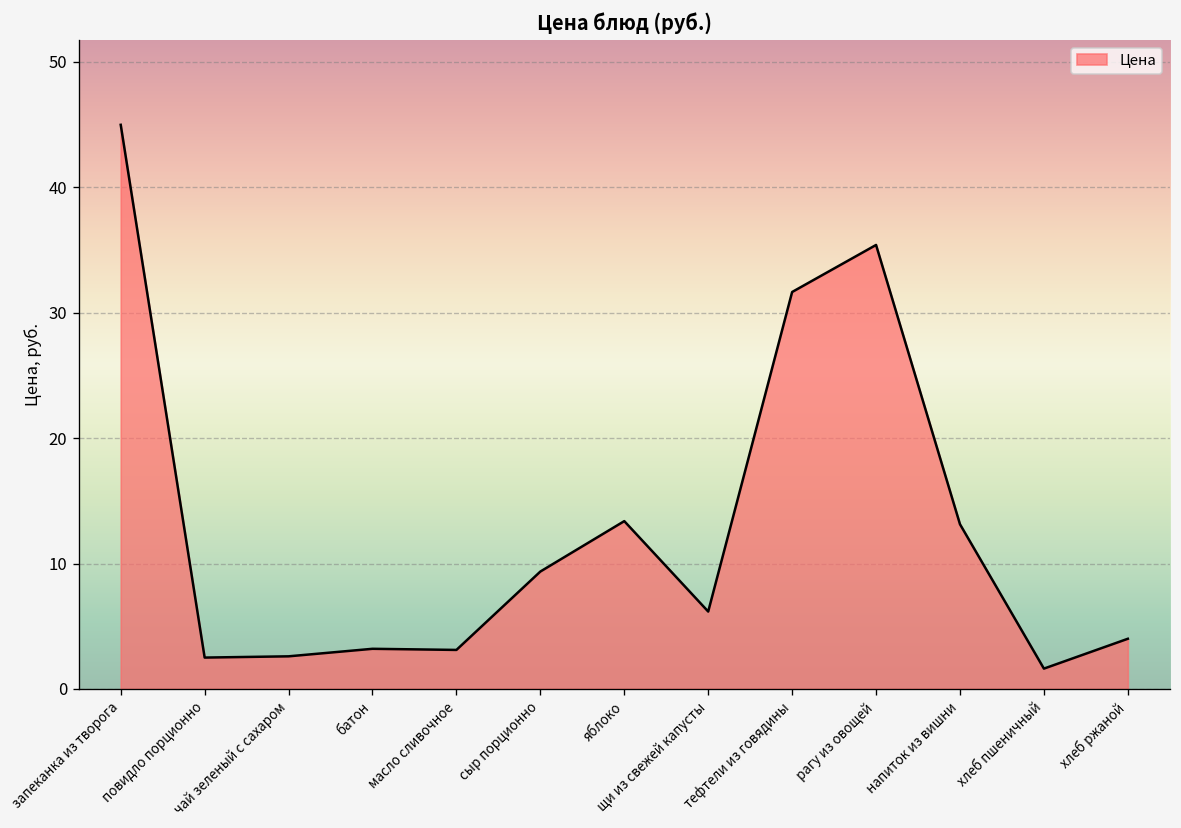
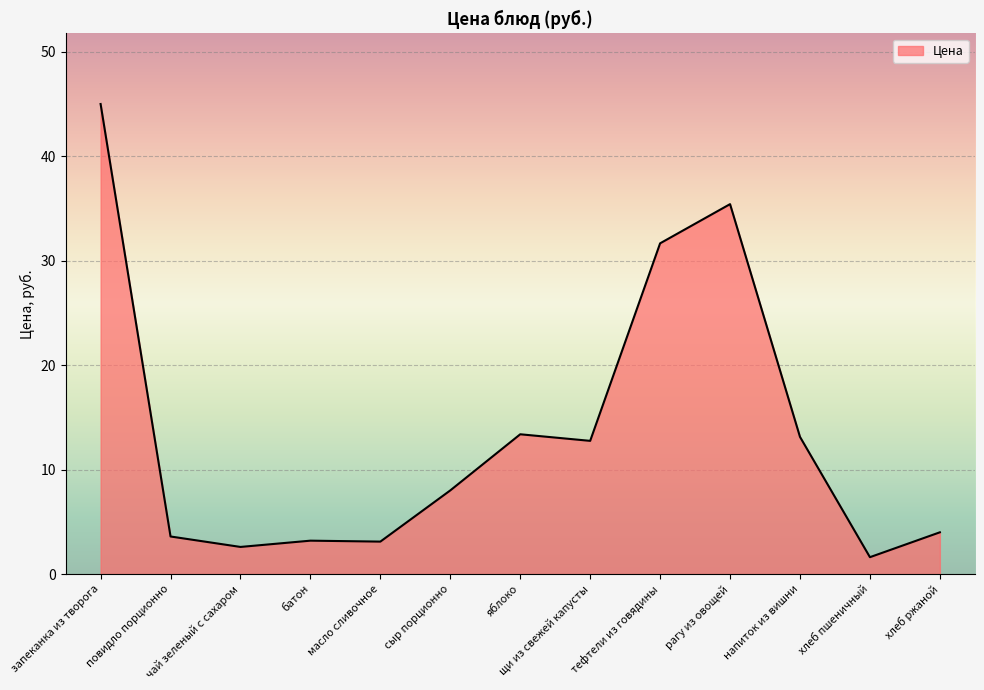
повидло порционно: 2.5 -> 3.6
сыр порционно: 9.4 -> 8.0
щи из свежей капусты: 6.2 -> 12.8
